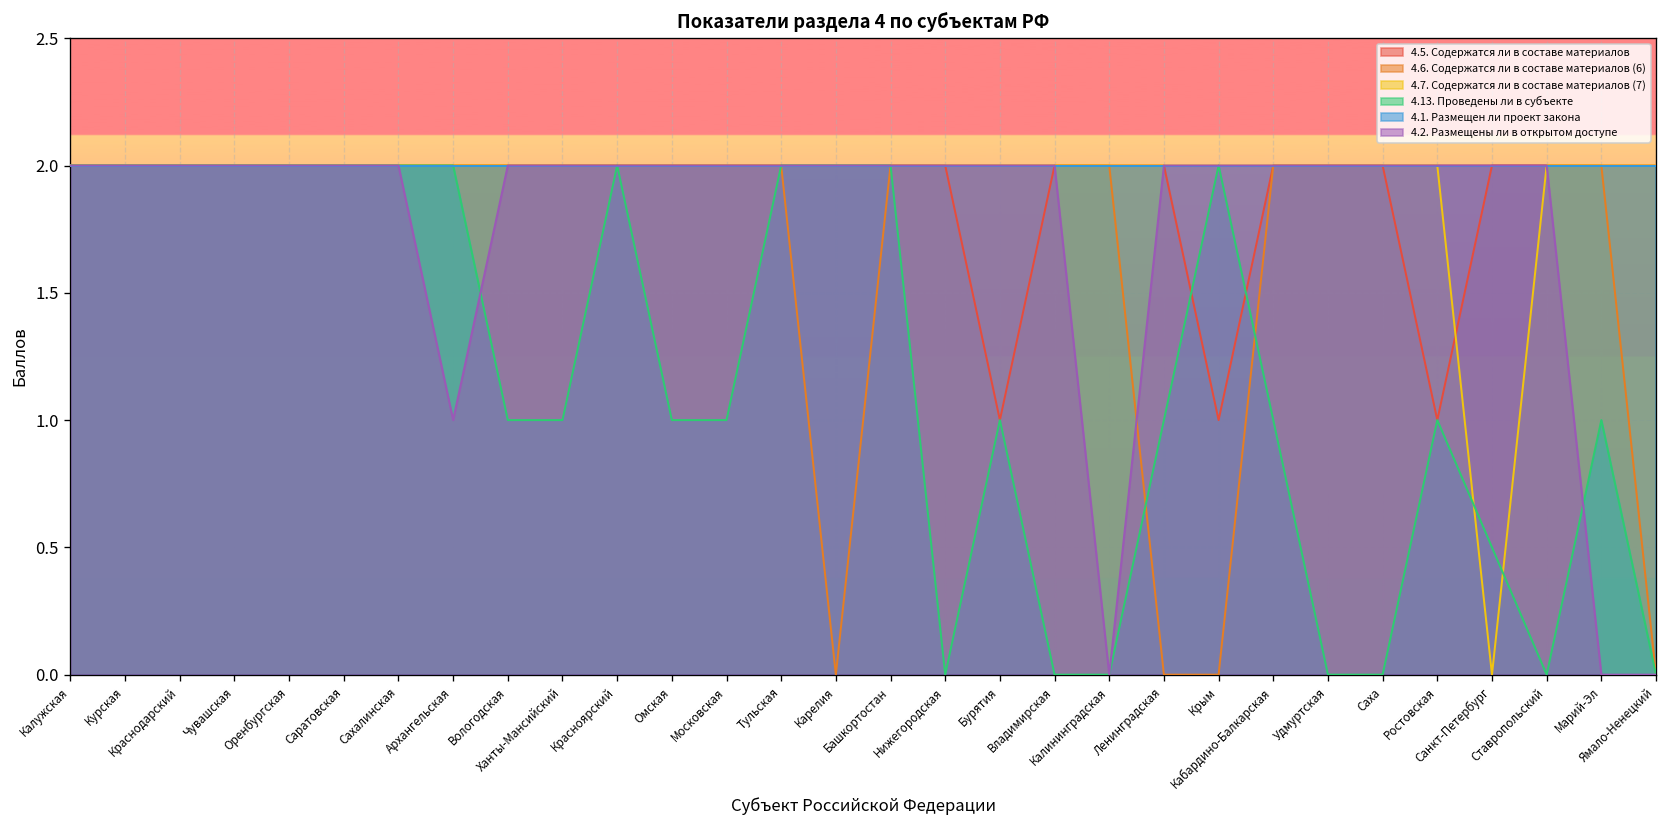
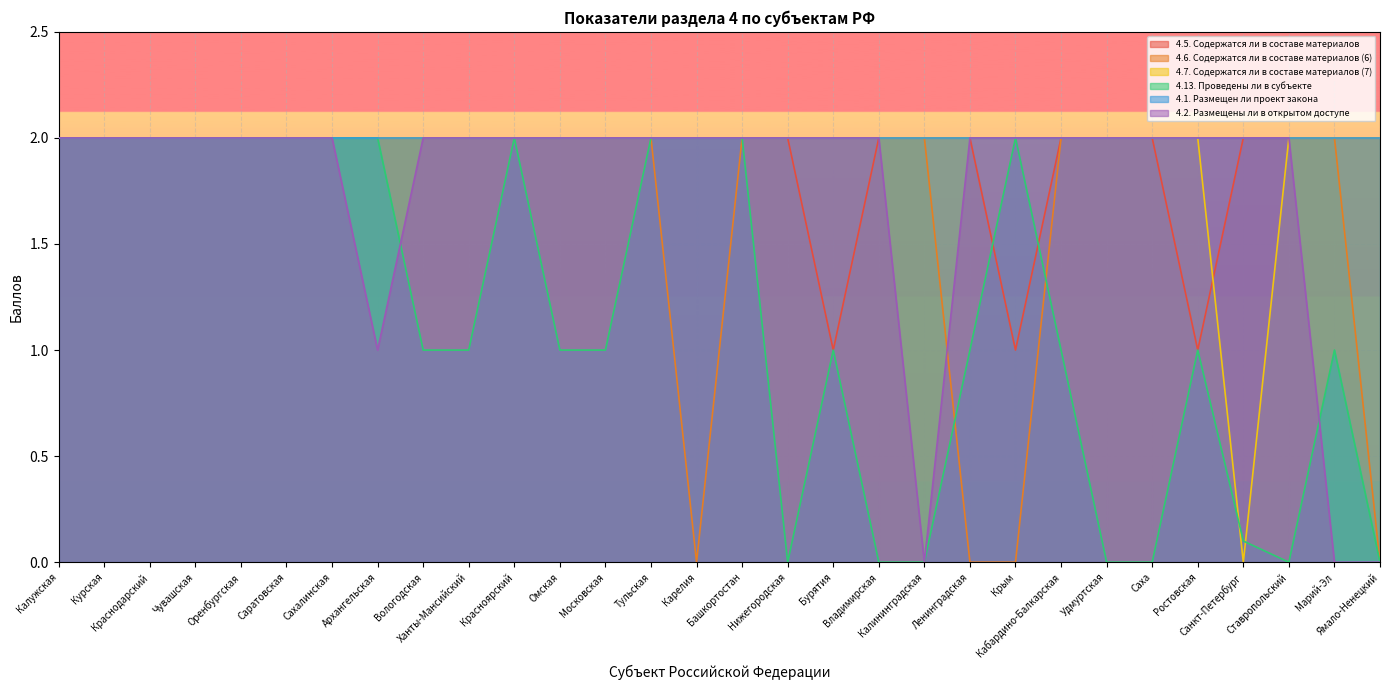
4.13. Проведены ли в субъекте, Санкт-Петербург: 0.5 -> 0.1
